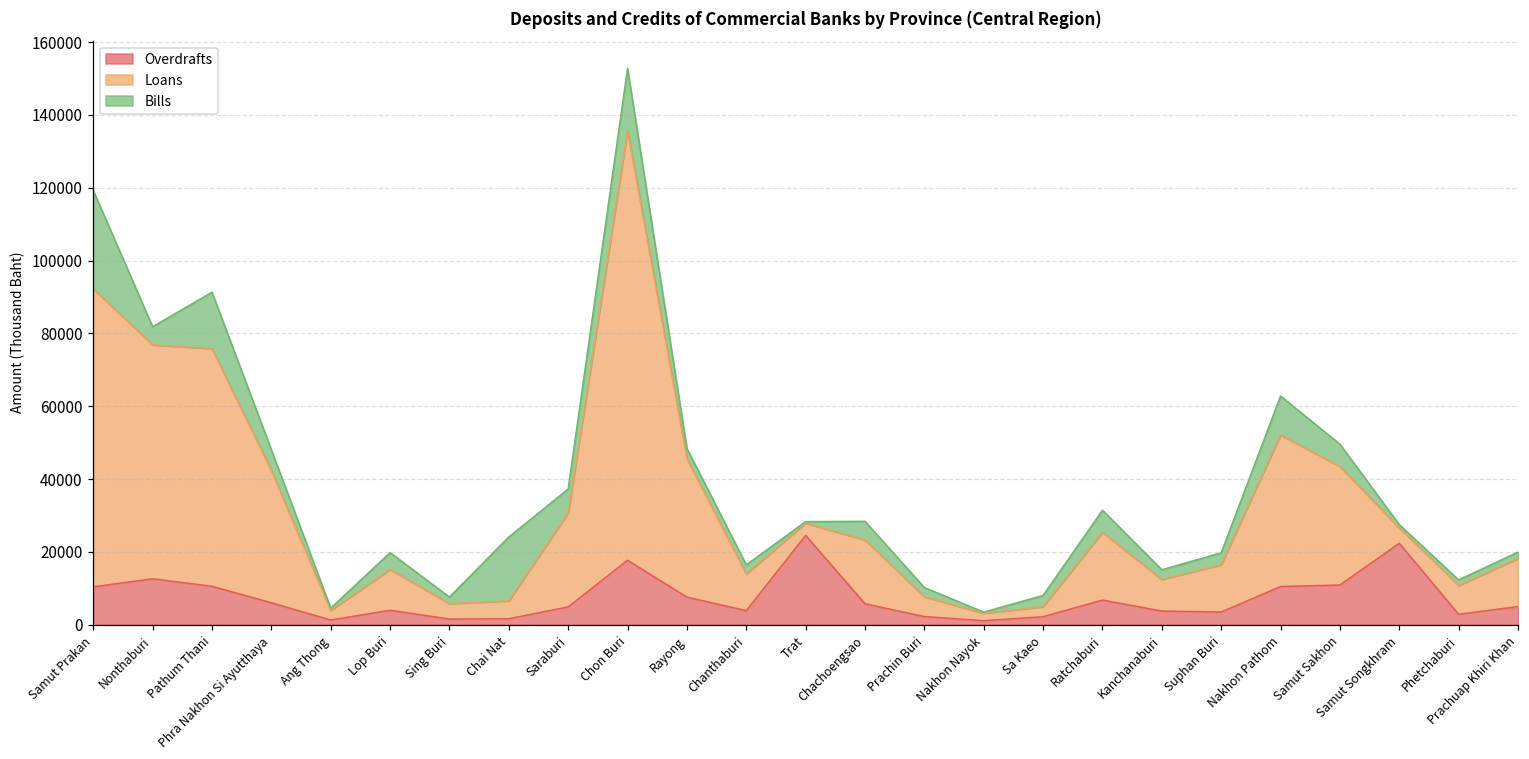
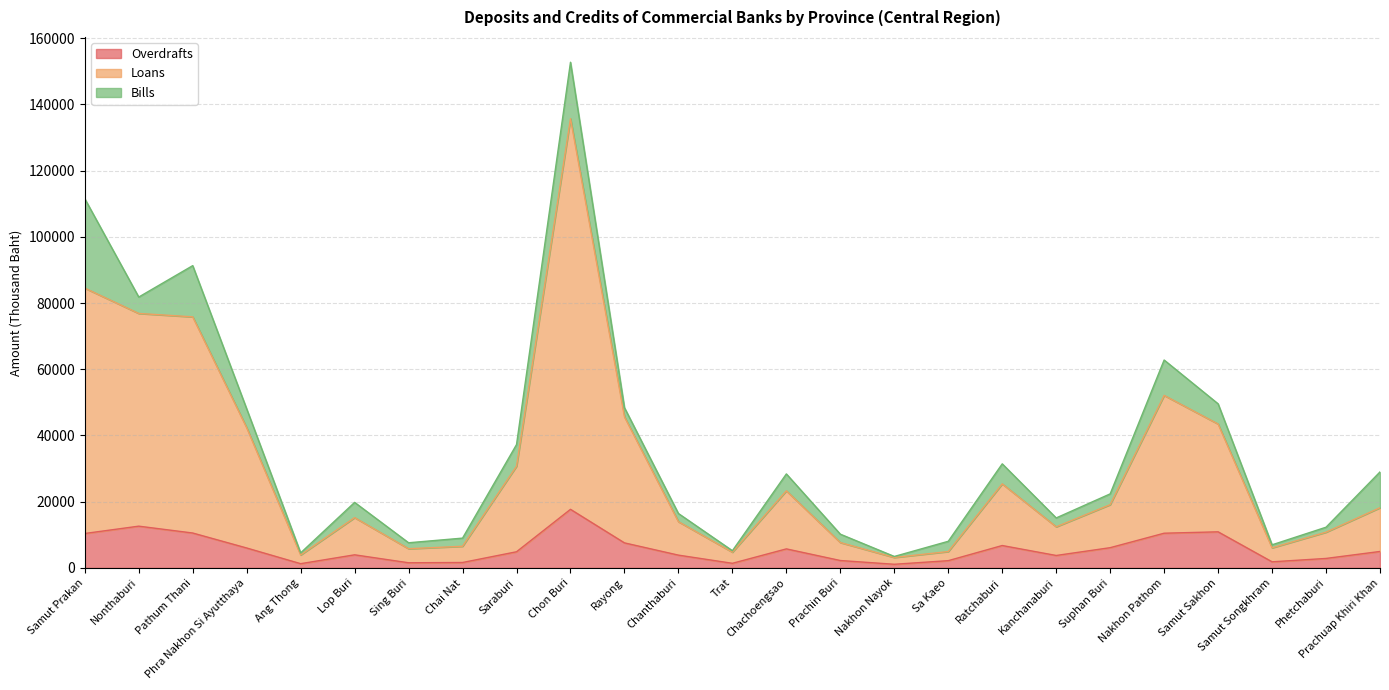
Loans, Samut Prakan: 82000 -> 74000
Bills, Chai Nat: 18000 -> 2000
Overdrafts, Trat: 25000 -> 1000
Overdrafts, Suphan Buri: 3000 -> 6000
Overdrafts, Samut Songkhram: 22000 -> 2000
Bills, Prachuap Khiri Khan: 2000 -> 11000
